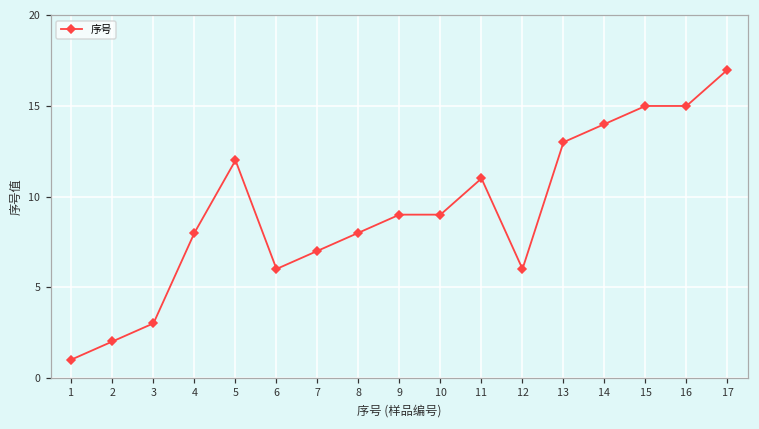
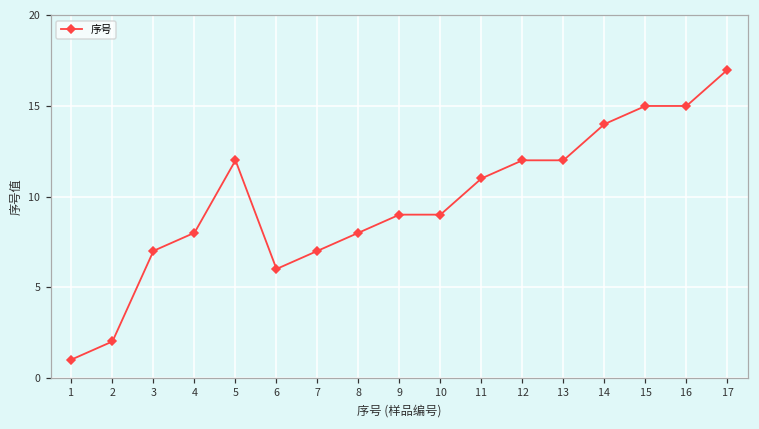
3: 3 -> 7
12: 6 -> 12
13: 13 -> 12
